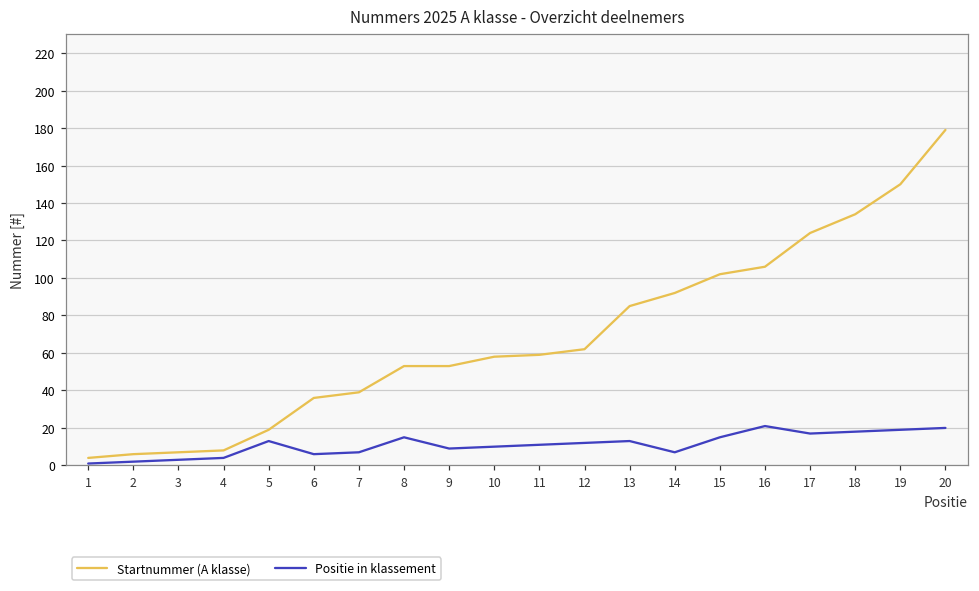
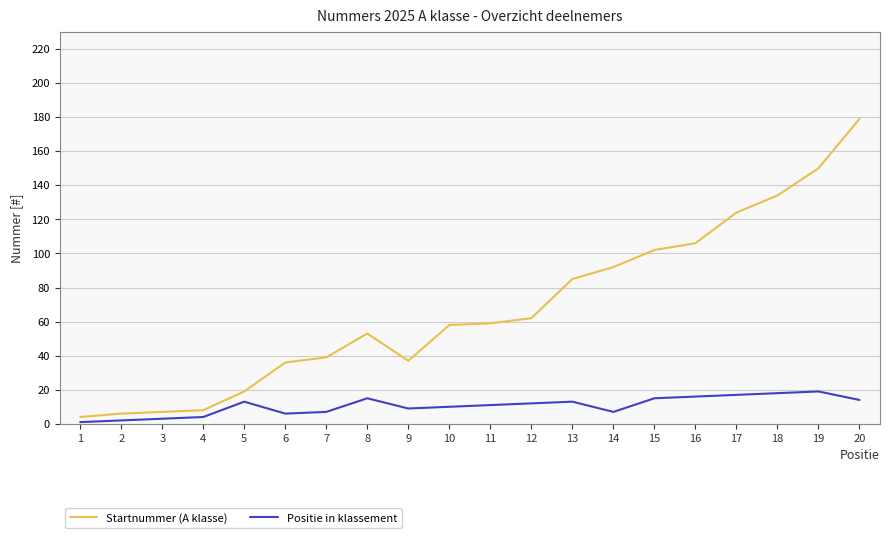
Startnummer (A klasse), 9: 53 -> 37
Positie in klassement, 16: 21 -> 16
Positie in klassement, 20: 20 -> 14
